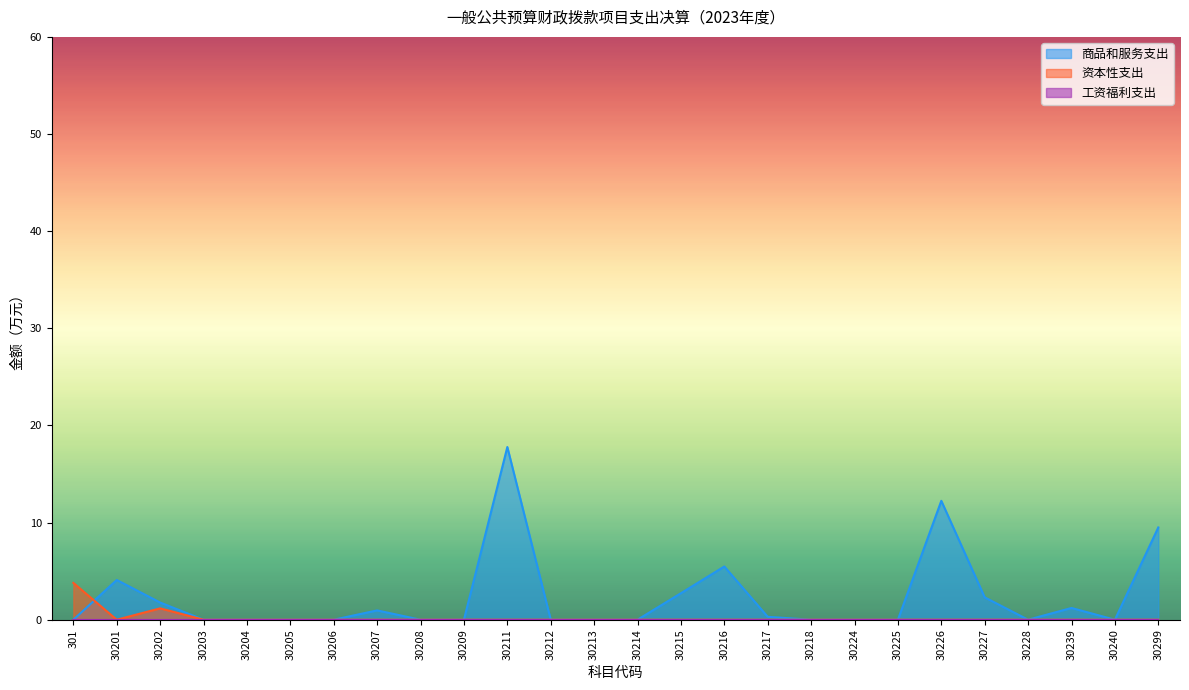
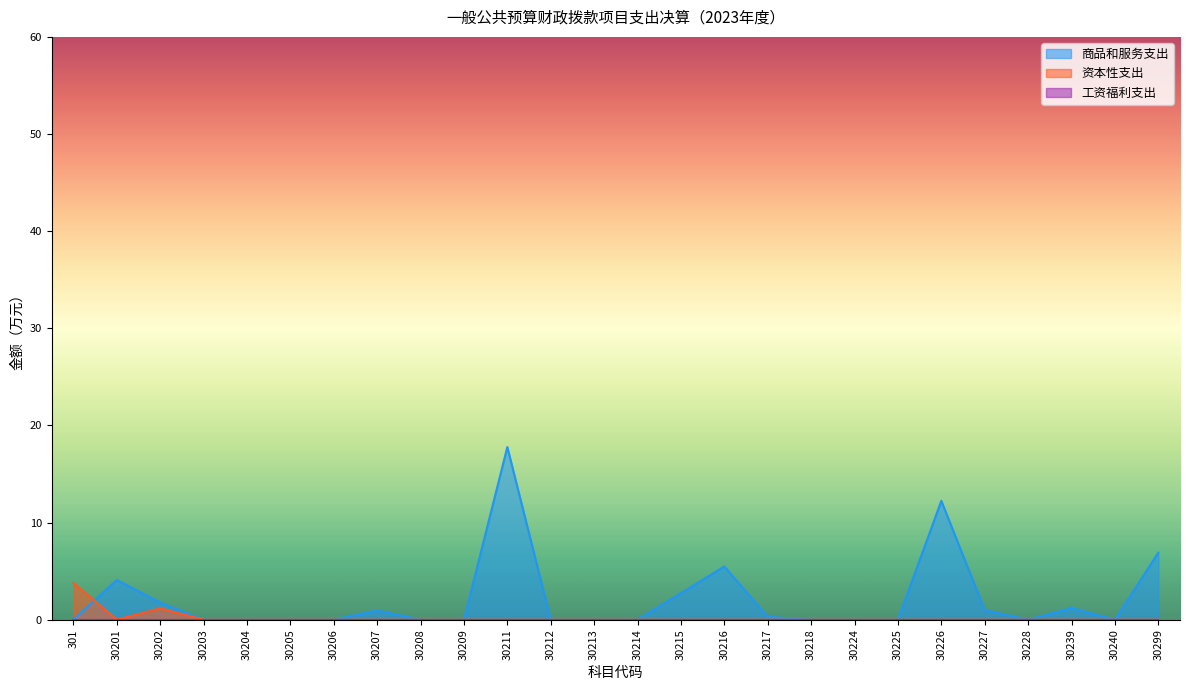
商品和服务支出, 30227: 2 -> 1
商品和服务支出, 30299: 10 -> 7
